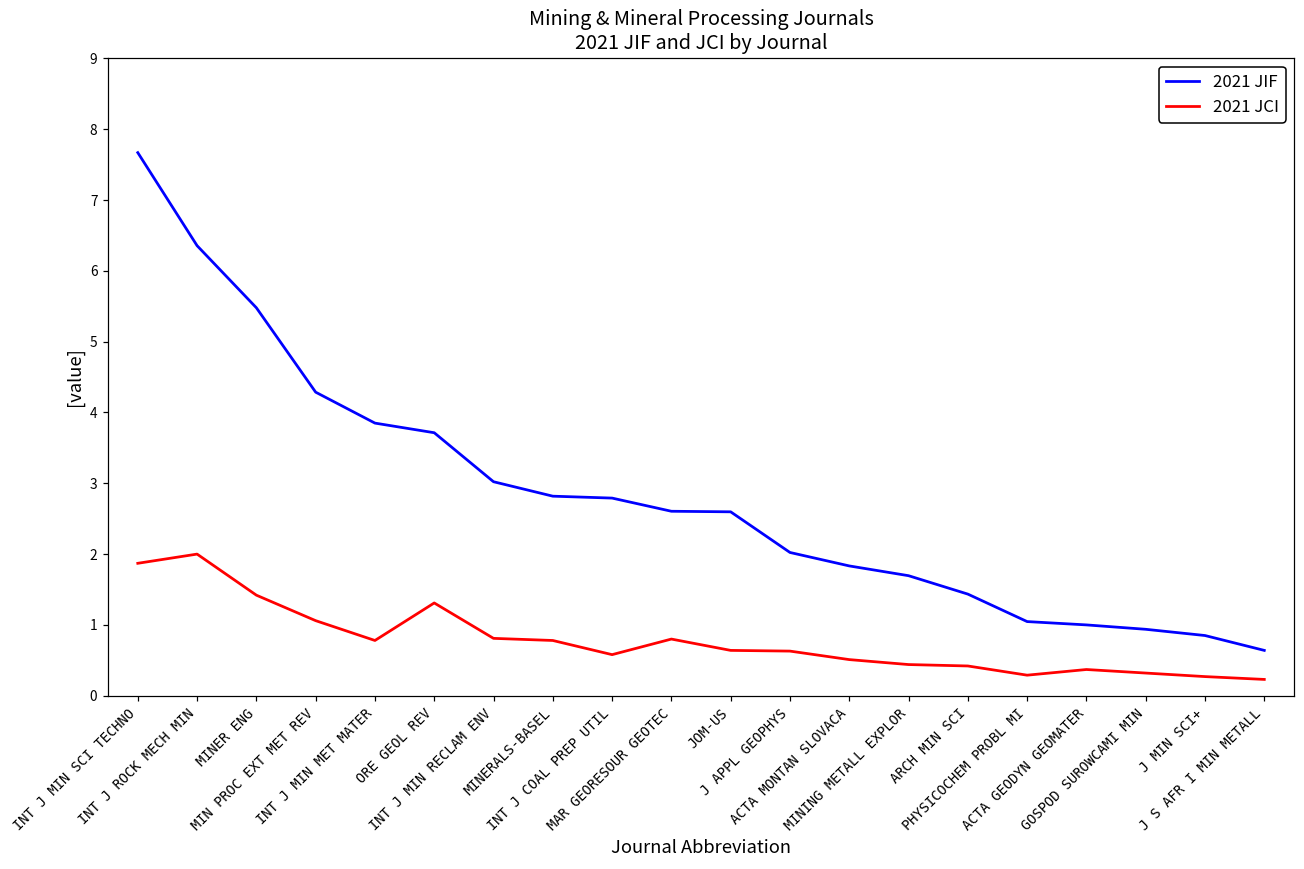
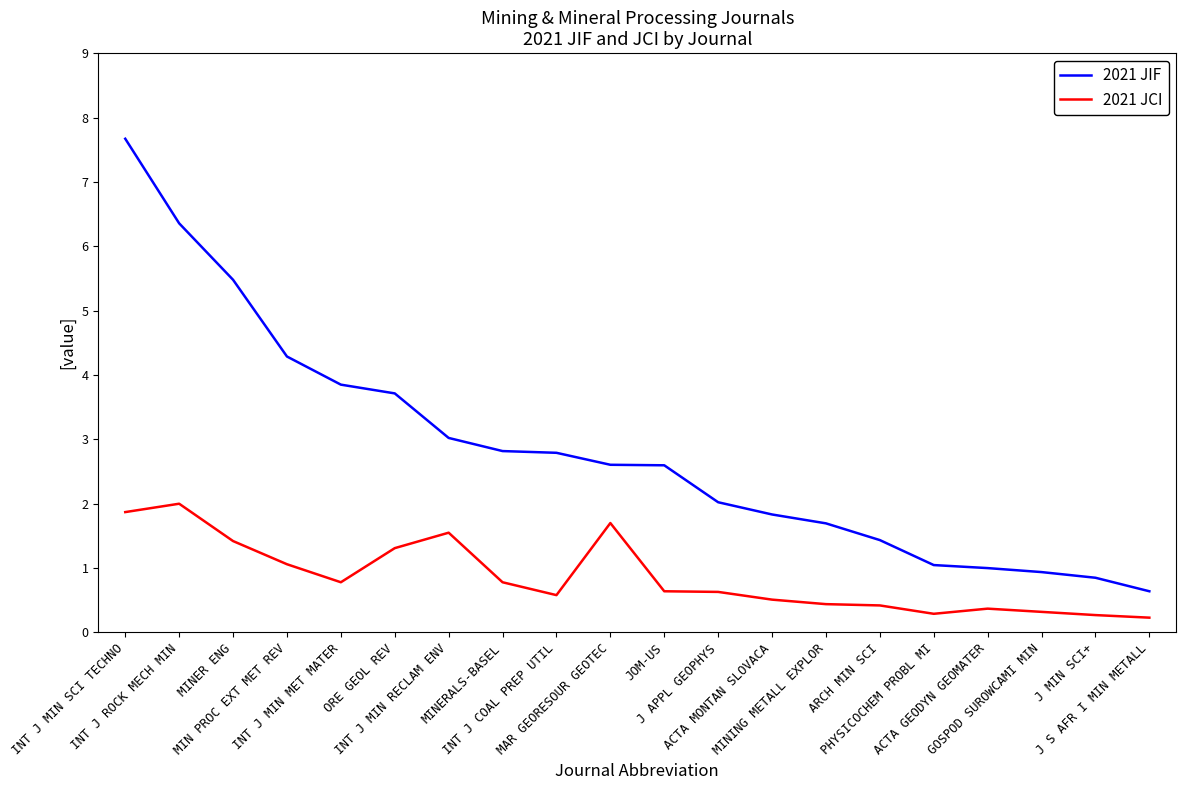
2021 JCI, INT J MIN RECLAM ENV: 0.8 -> 1.6
2021 JCI, MAR GEORESOUR GEOTEC: 0.8 -> 1.7
